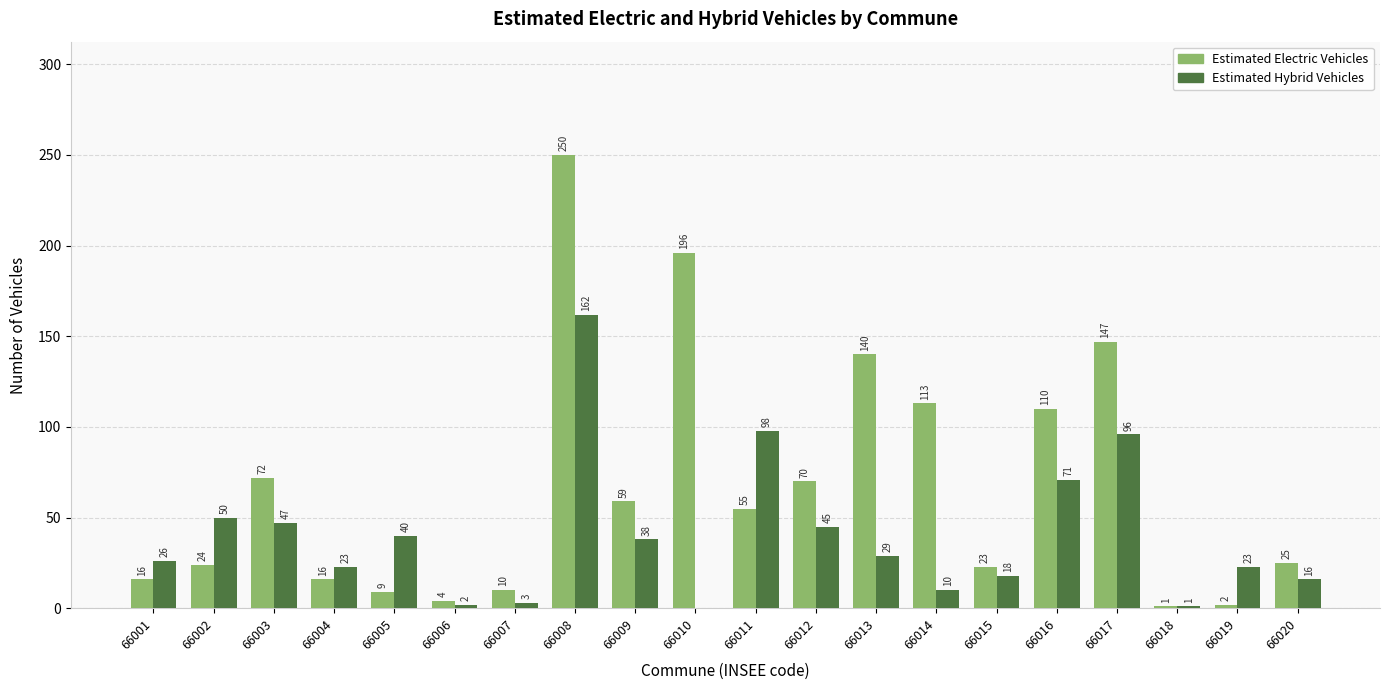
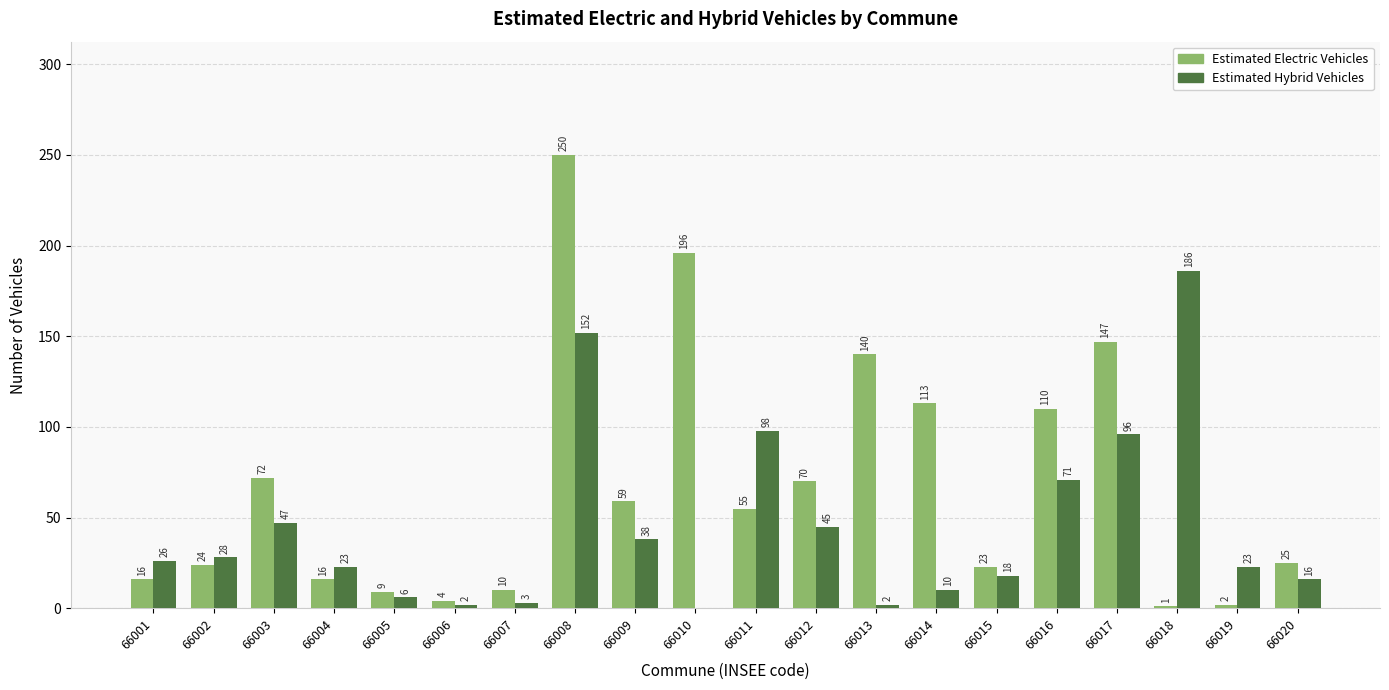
Estimated Hybrid Vehicles, 66002: 50 -> 28
Estimated Hybrid Vehicles, 66005: 40 -> 6
Estimated Hybrid Vehicles, 66008: 162 -> 152
Estimated Hybrid Vehicles, 66013: 29 -> 2
Estimated Hybrid Vehicles, 66018: 1 -> 186
